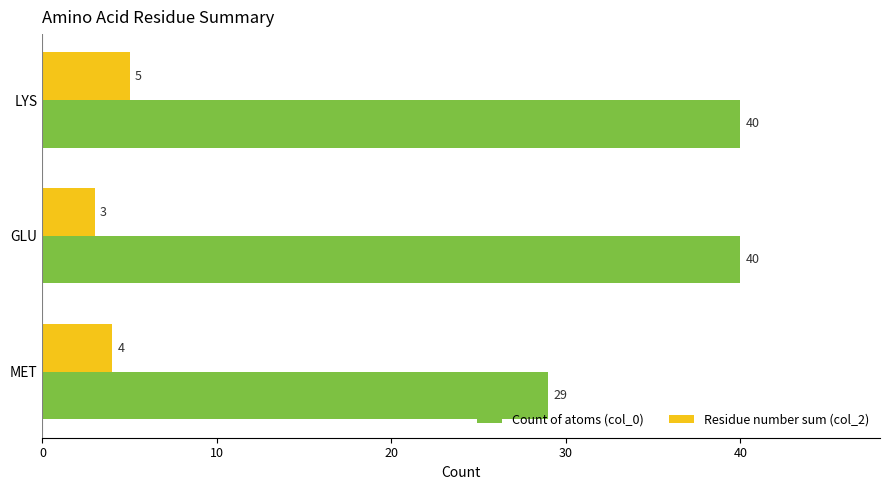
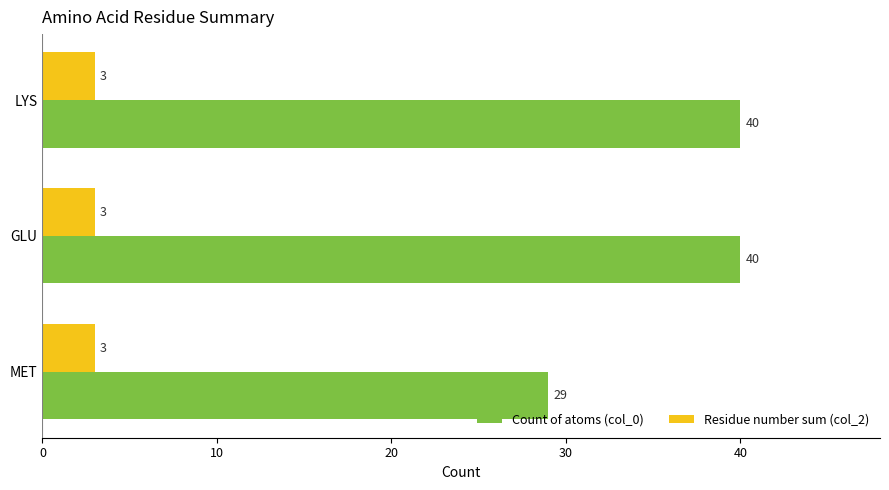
Residue number sum (col_2), LYS: 5 -> 3
Residue number sum (col_2), MET: 4 -> 3
